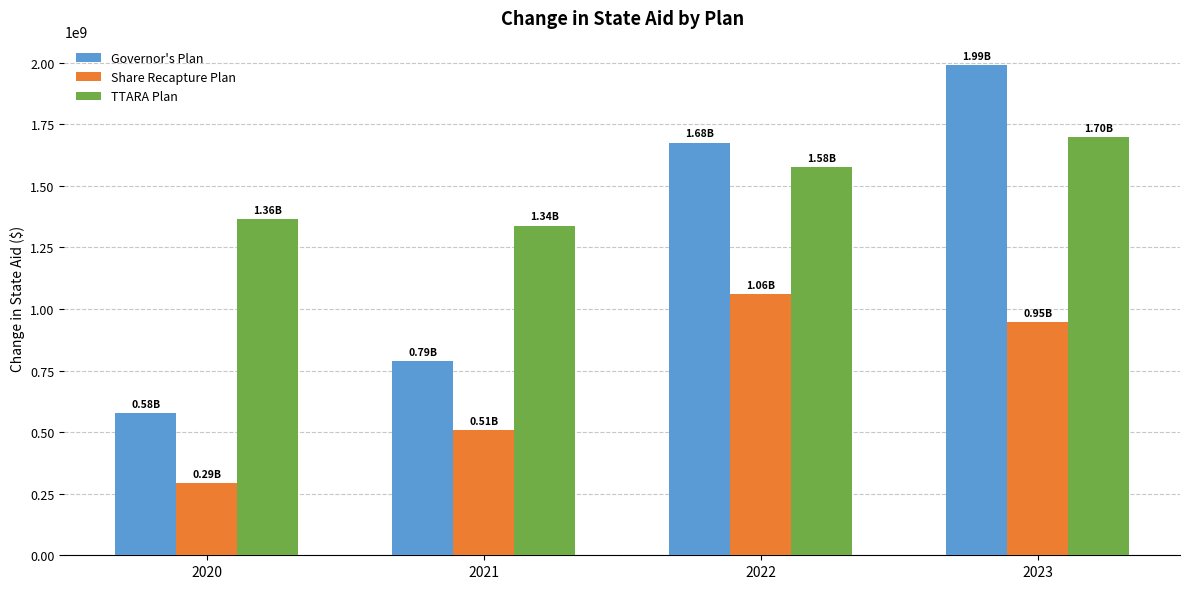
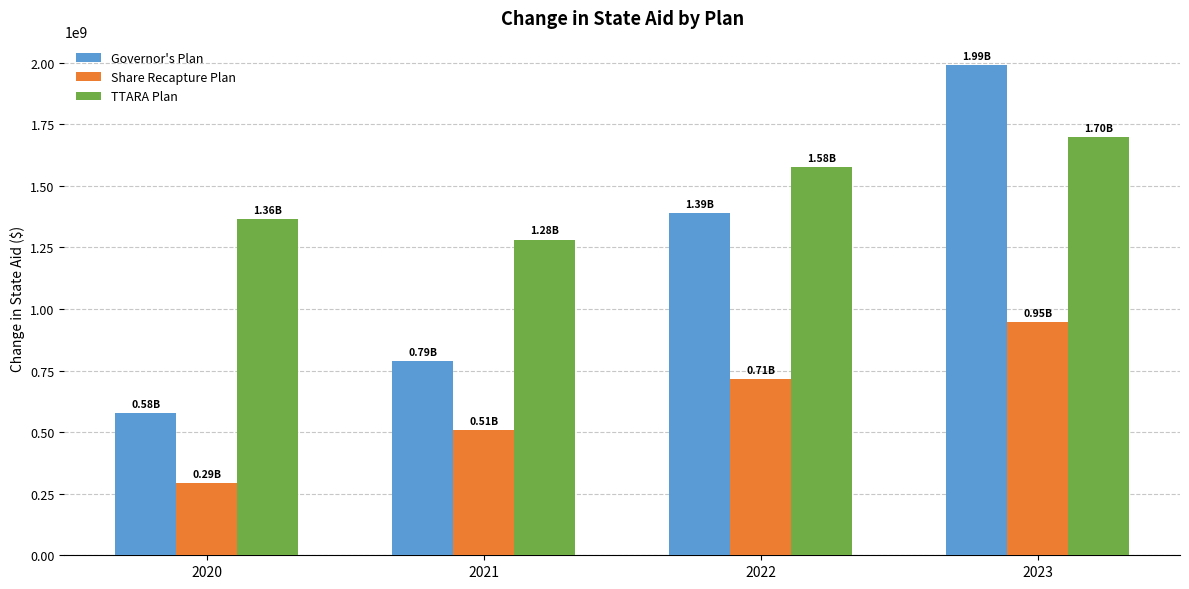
TTARA Plan, 2021: 1.34B -> 1.28B
Governor's Plan, 2022: 1.68B -> 1.39B
Share Recapture Plan, 2022: 1.06B -> 0.71B
